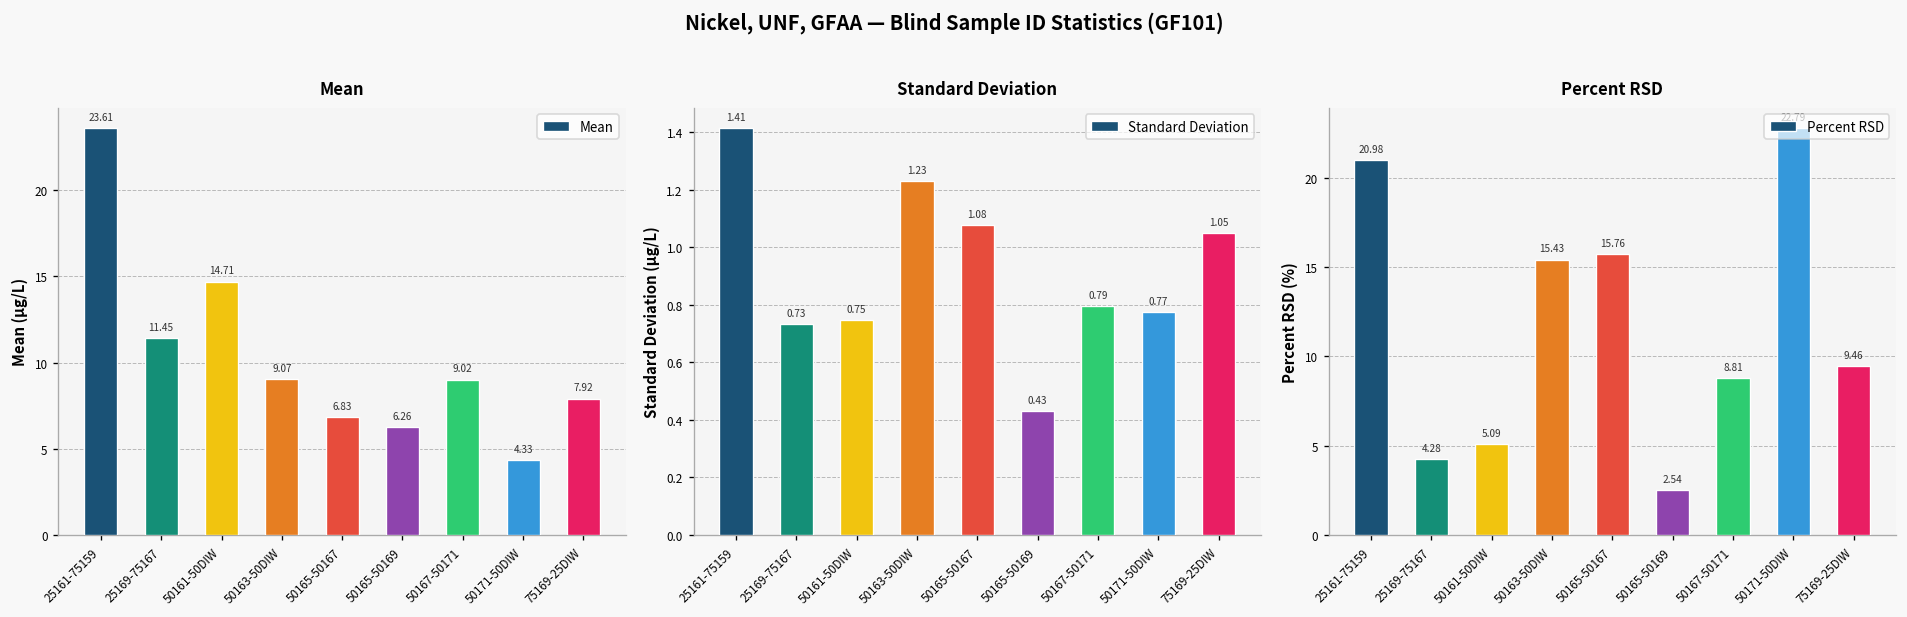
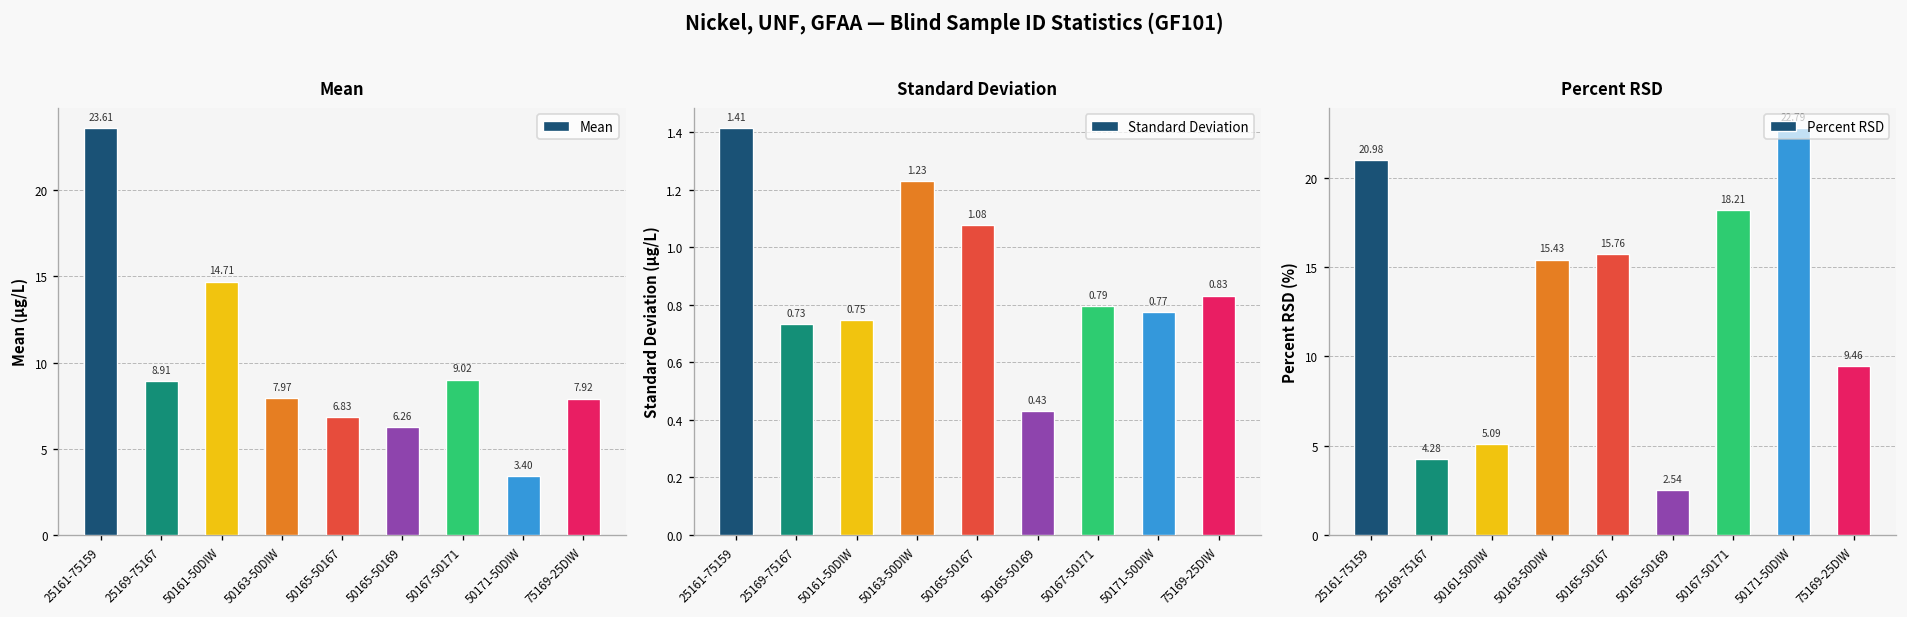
Mean, 25169-75167: 11.45 -> 8.91
Mean, 50163-50DIW: 9.07 -> 7.97
Mean, 50171-50DIW: 4.33 -> 3.40
Standard Deviation, 75169-25DIW: 1.05 -> 0.83
Percent RSD, 50167-50171: 8.81 -> 18.21
